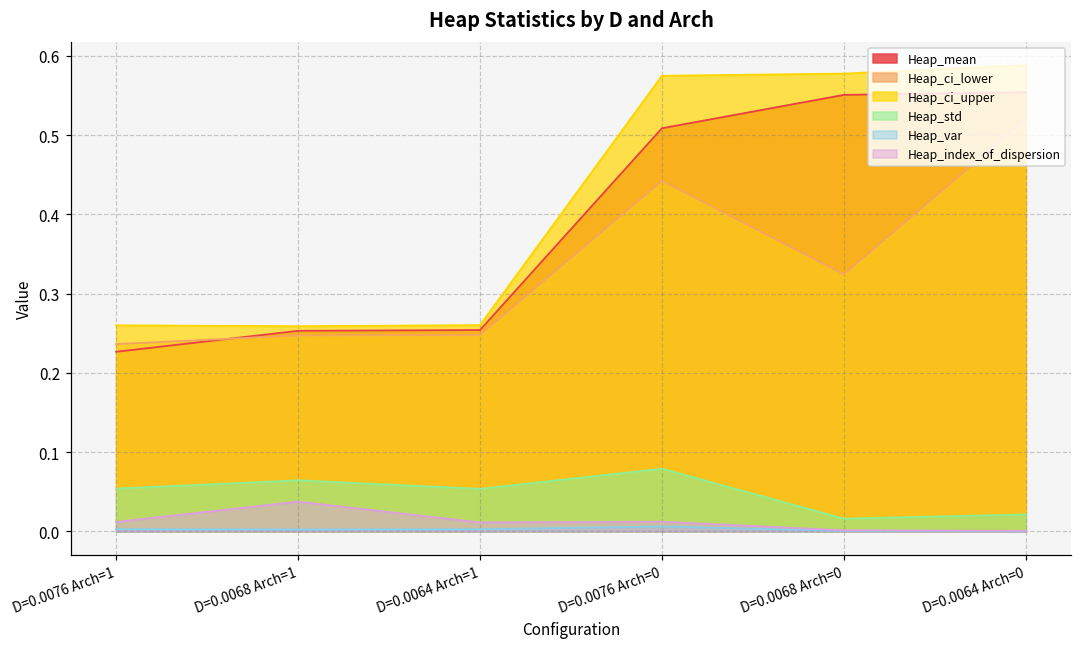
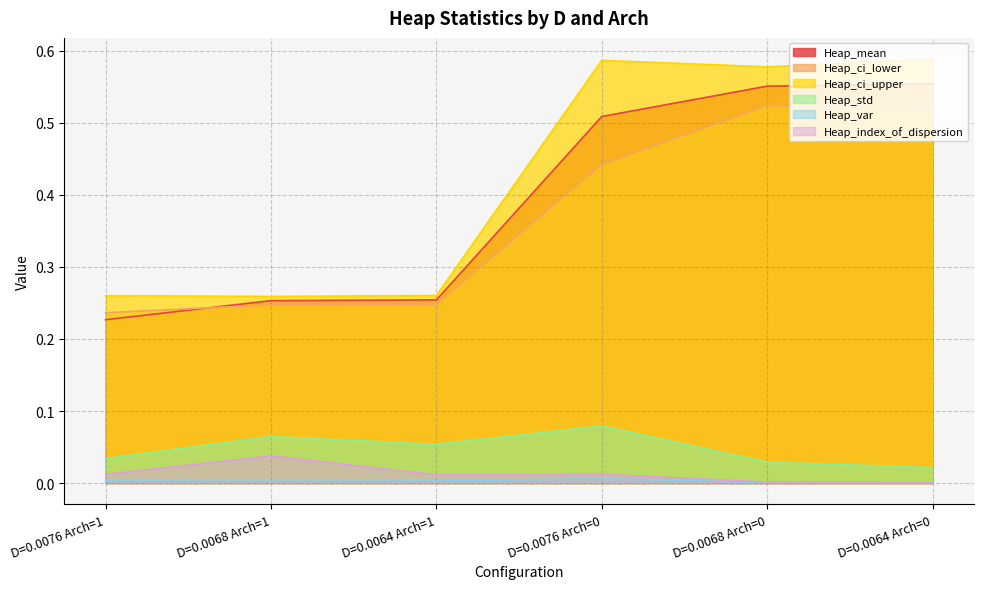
Heap_std, D=0.0076 Arch=1: 0.05 -> 0.03
Heap_ci_upper, D=0.0076 Arch=0: 0.57 -> 0.59
Heap_ci_lower, D=0.0068 Arch=0: 0.32 -> 0.52
Heap_std, D=0.0068 Arch=0: 0.02 -> 0.03
